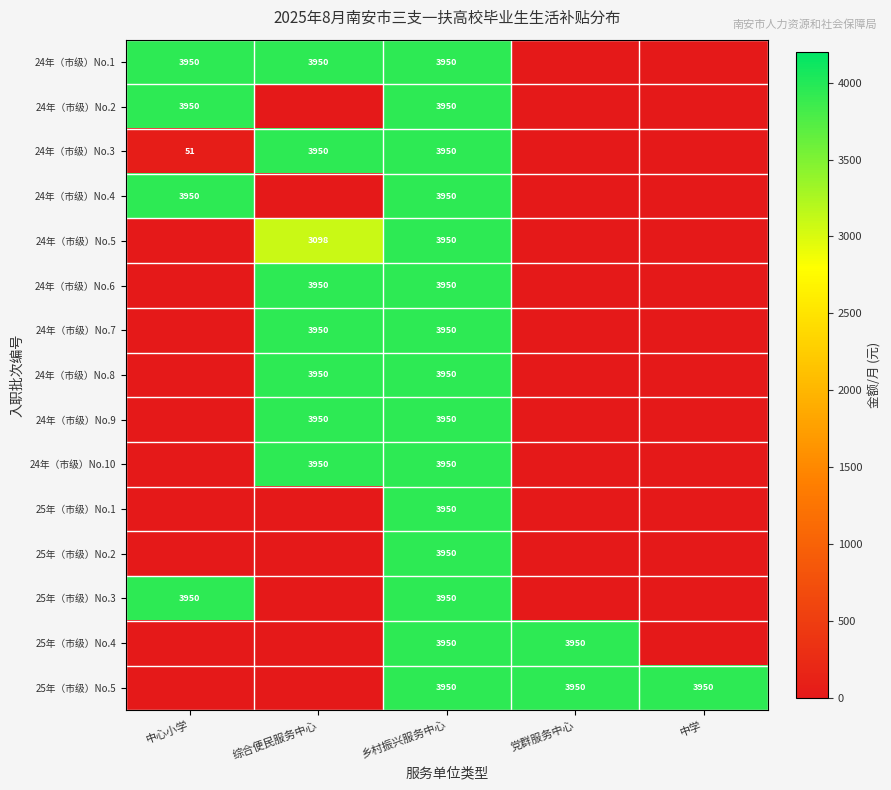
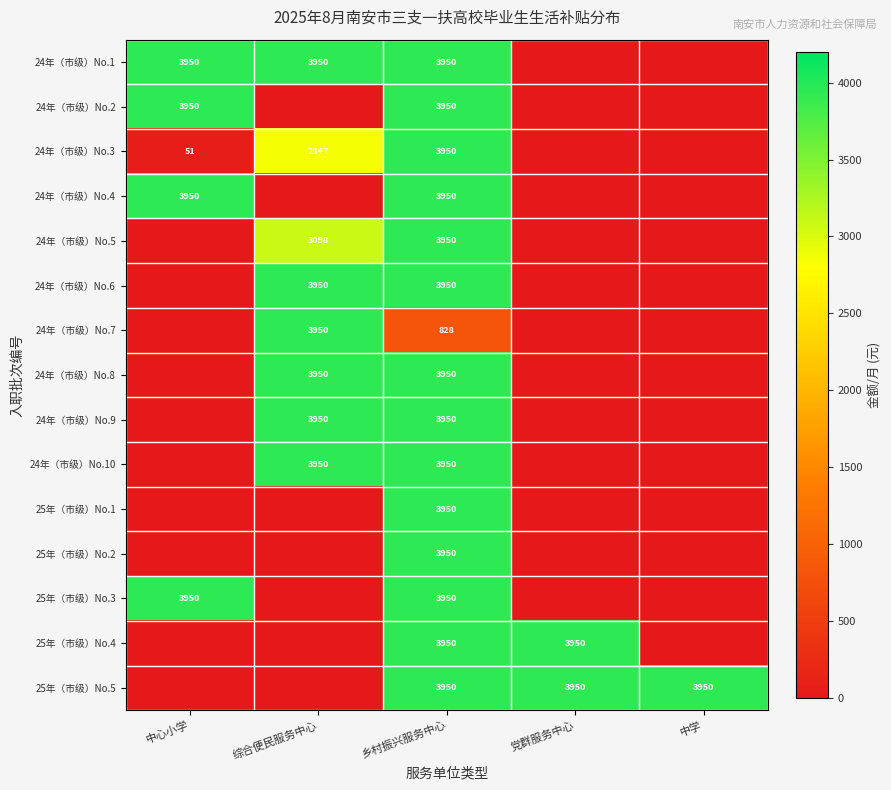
24年（市级）No.3, 综合便民服务中心: 3950 -> 2847
24年（市级）No.7, 乡村振兴服务中心: 3950 -> 828
